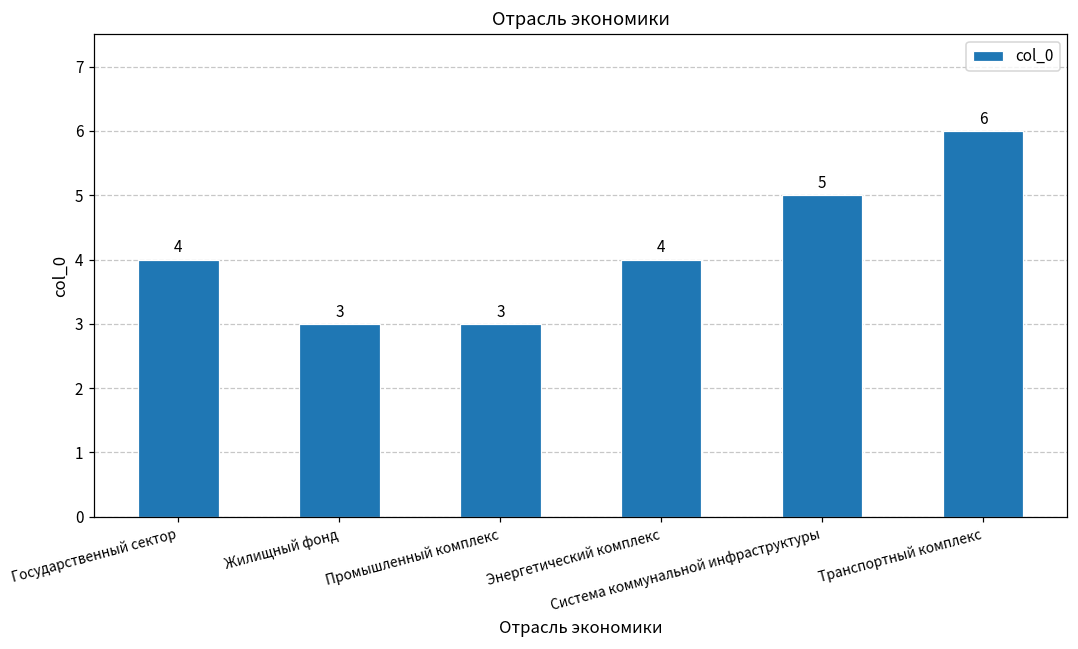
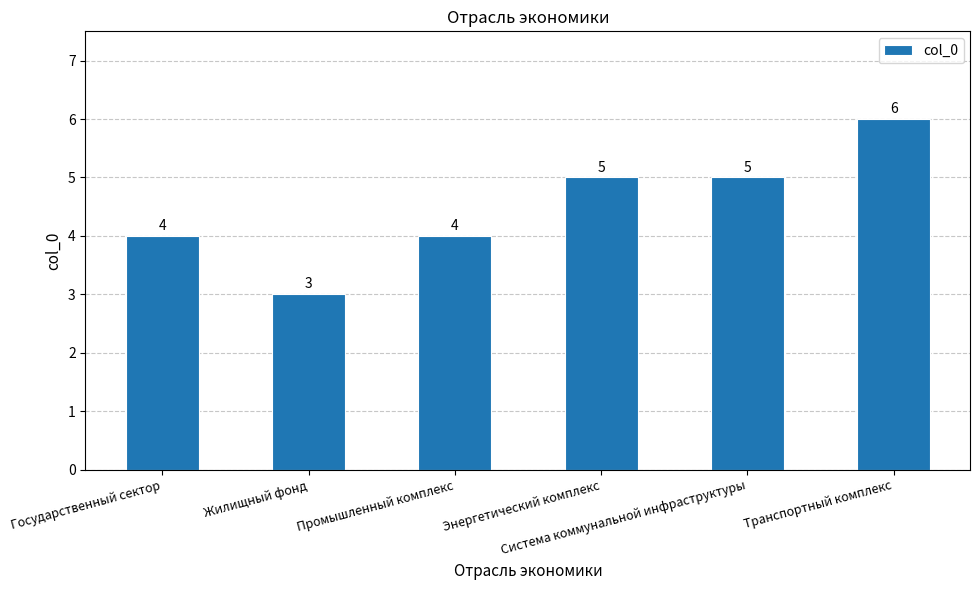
Промышленный комплекс: 3 -> 4
Энергетический комплекс: 4 -> 5
